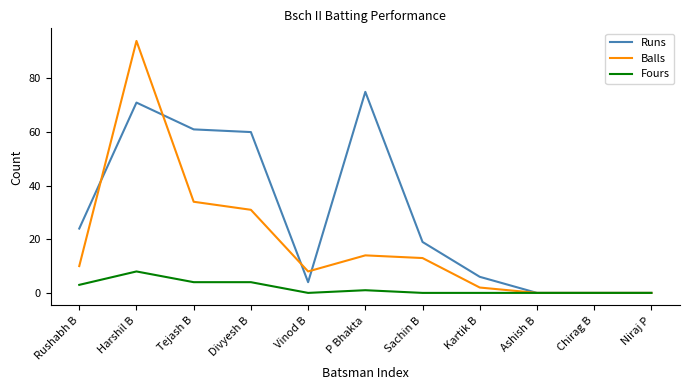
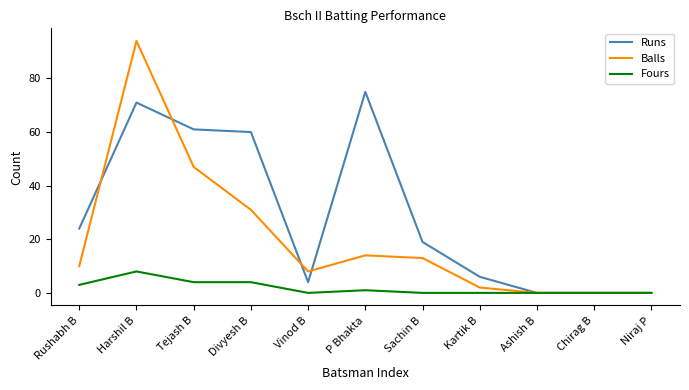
Balls, Tejash B: 34 -> 47
